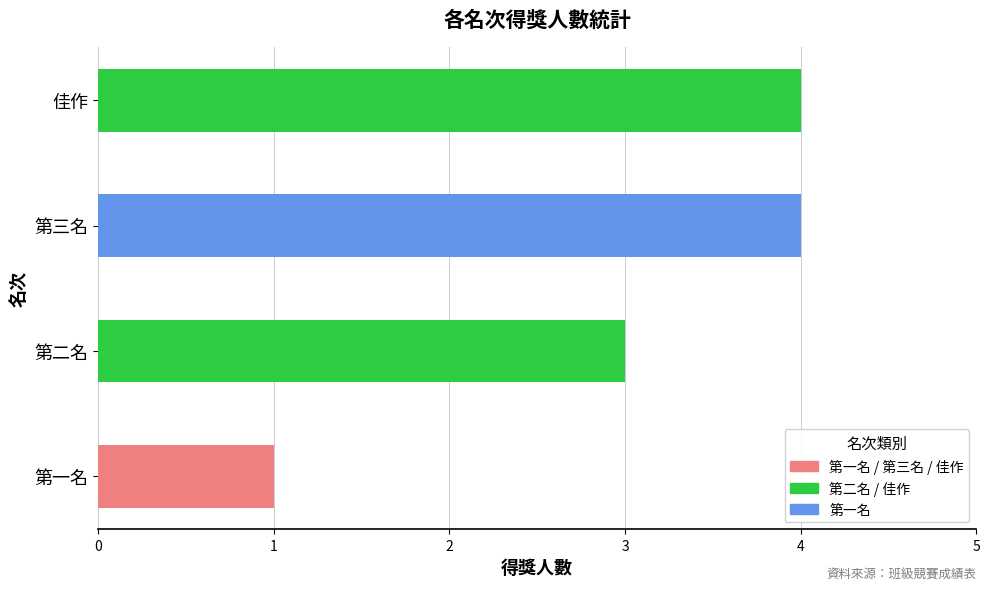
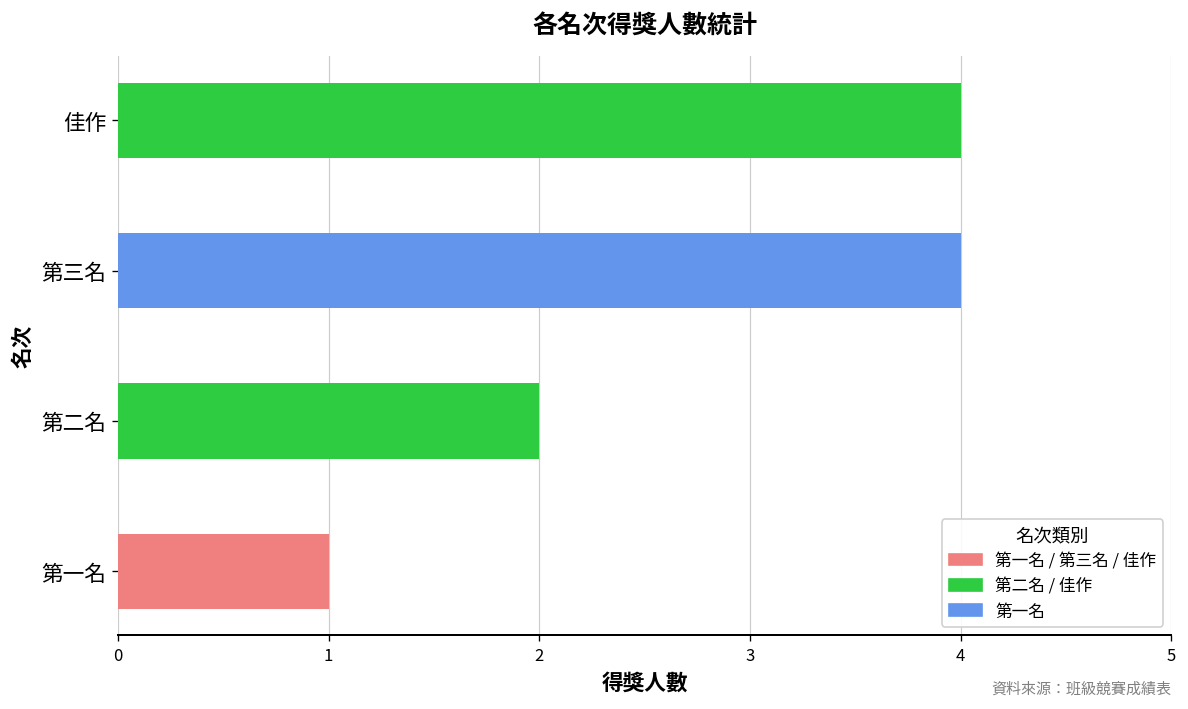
第二名: 3 -> 2
